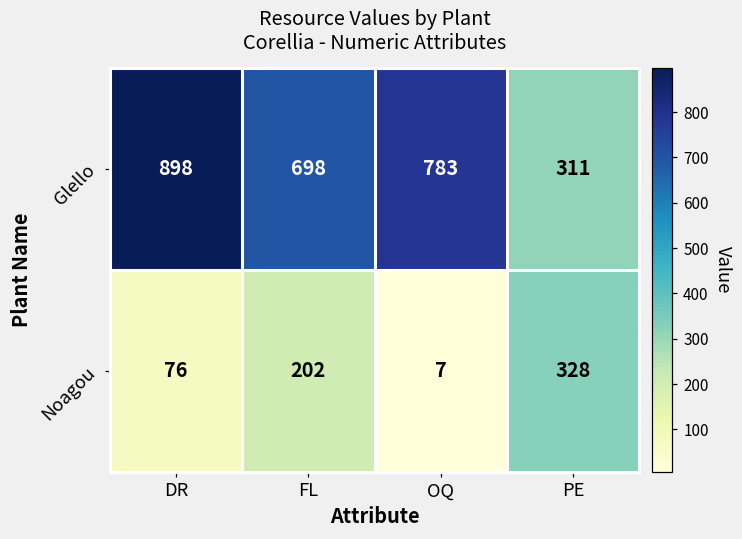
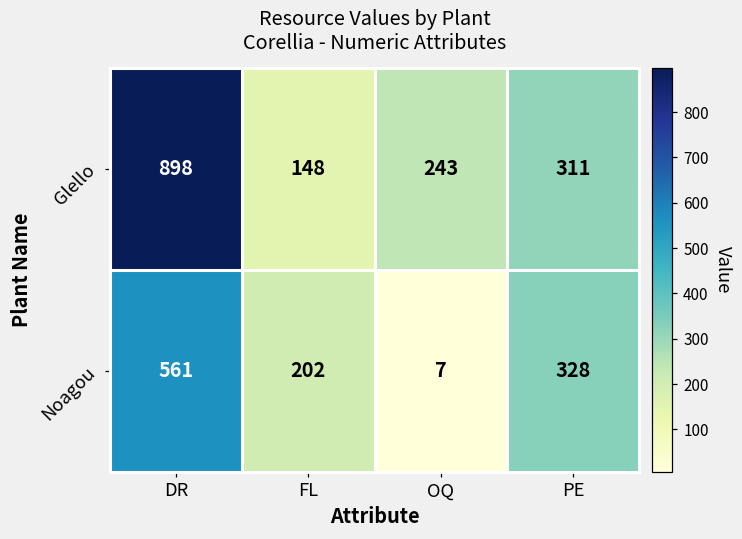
Glello, FL: 698 -> 148
Glello, OQ: 783 -> 243
Noagou, DR: 76 -> 561
